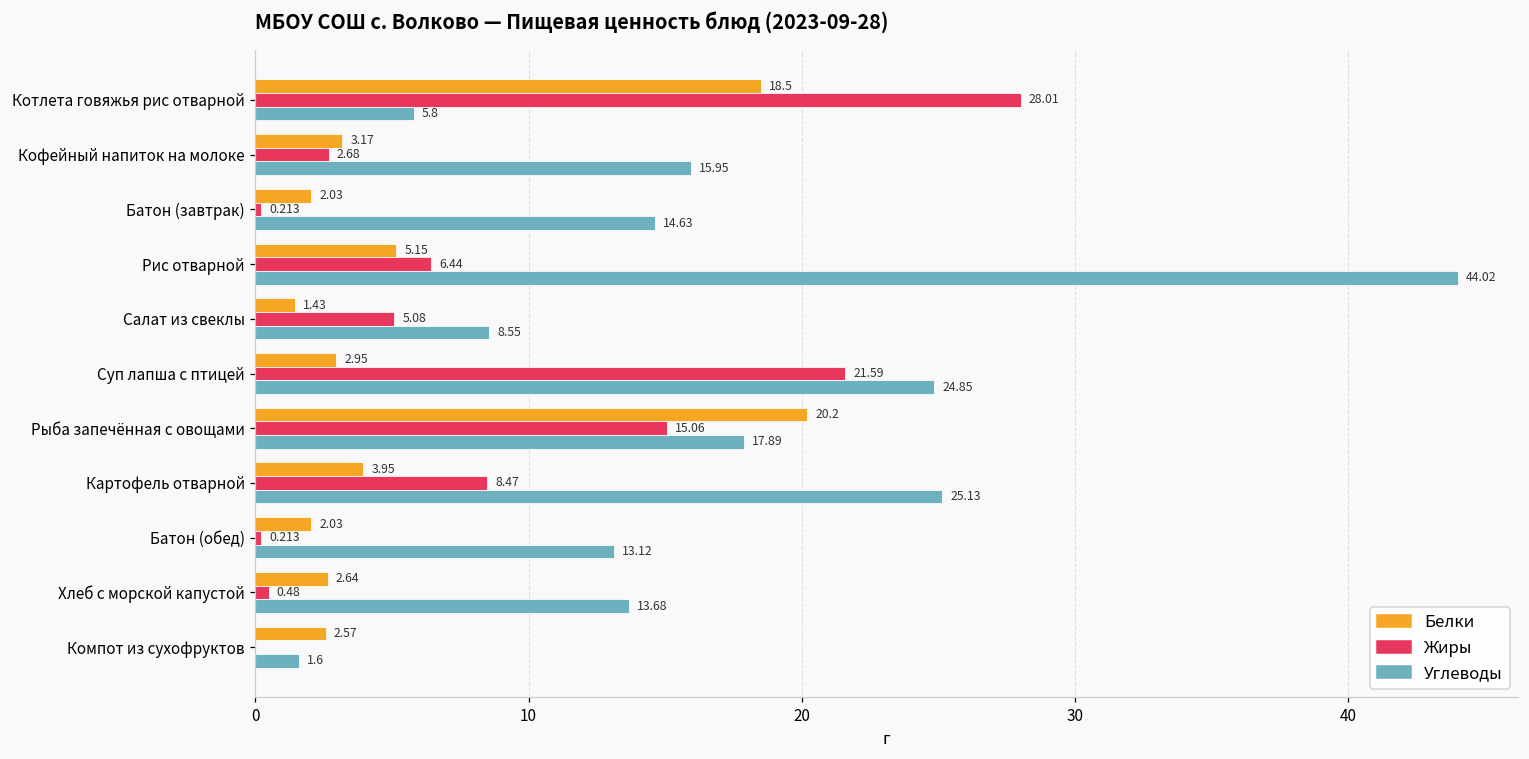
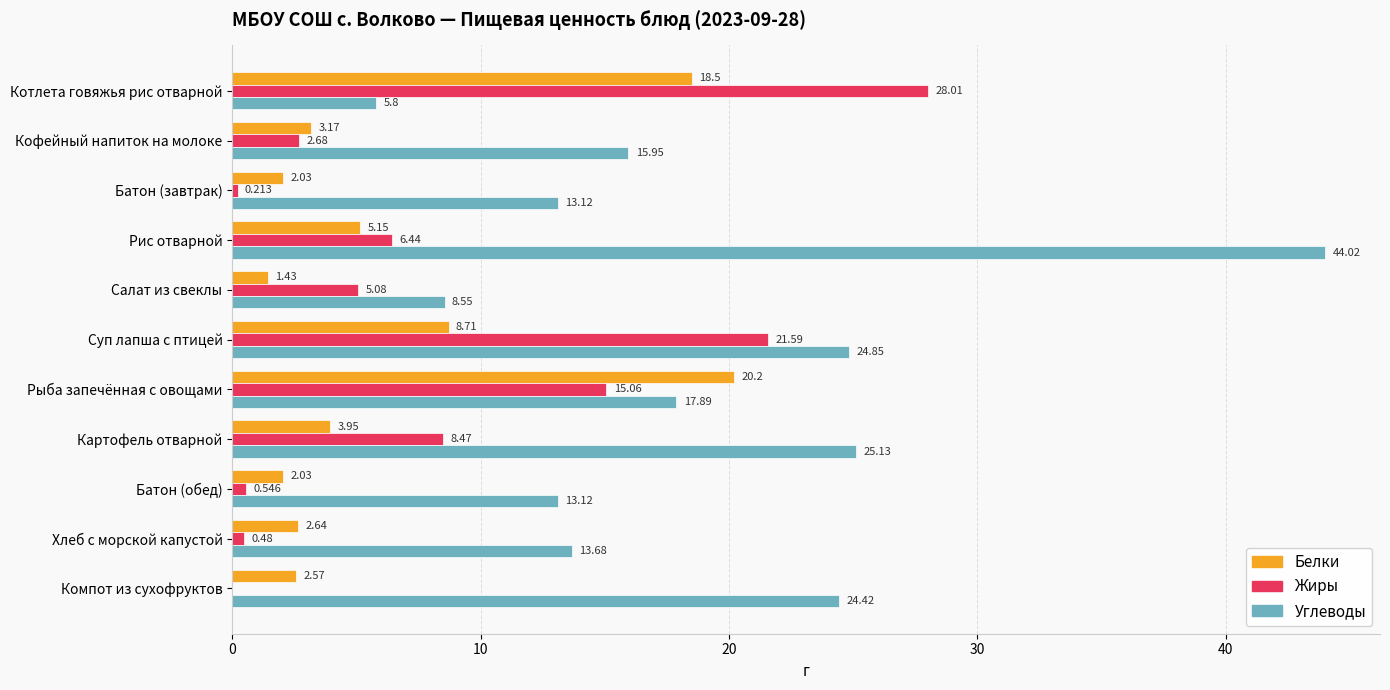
Углеводы, Батон (завтрак): 14.63 -> 13.12
Белки, Суп лапша с птицей: 2.95 -> 8.71
Жиры, Батон (обед): 0.213 -> 0.546
Углеводы, Компот из сухофруктов: 1.6 -> 24.42
